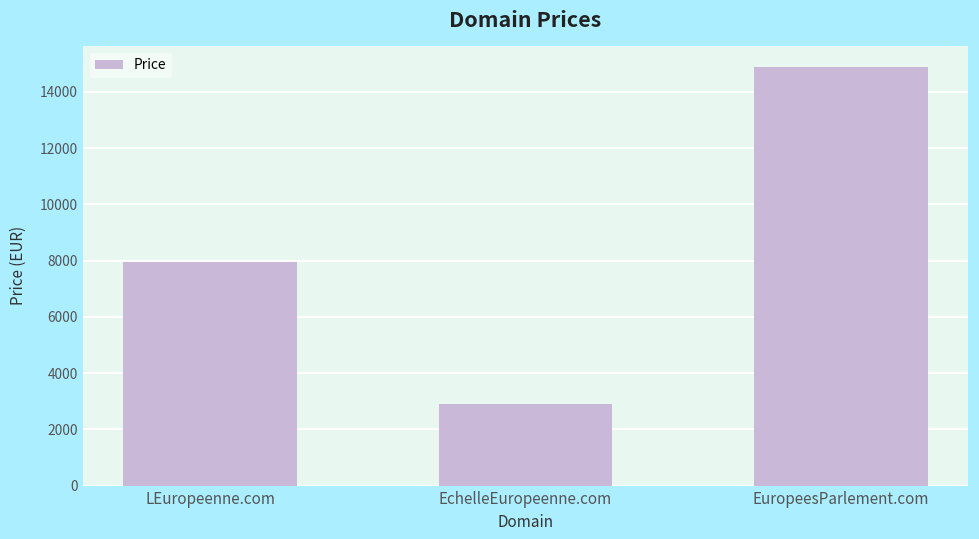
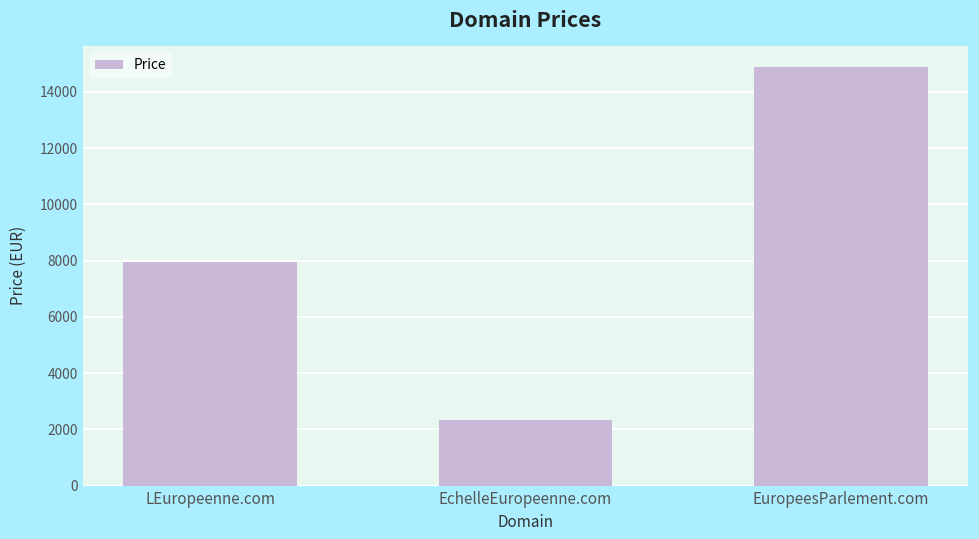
EchelleEuropeenne.com: 2900 -> 2300
